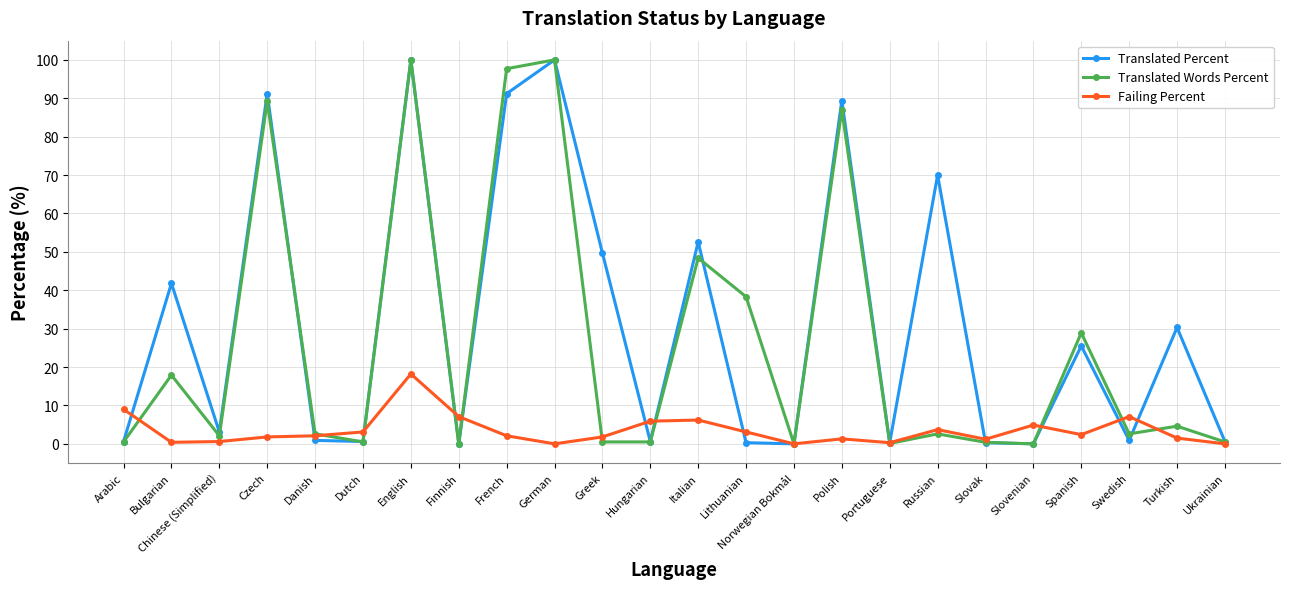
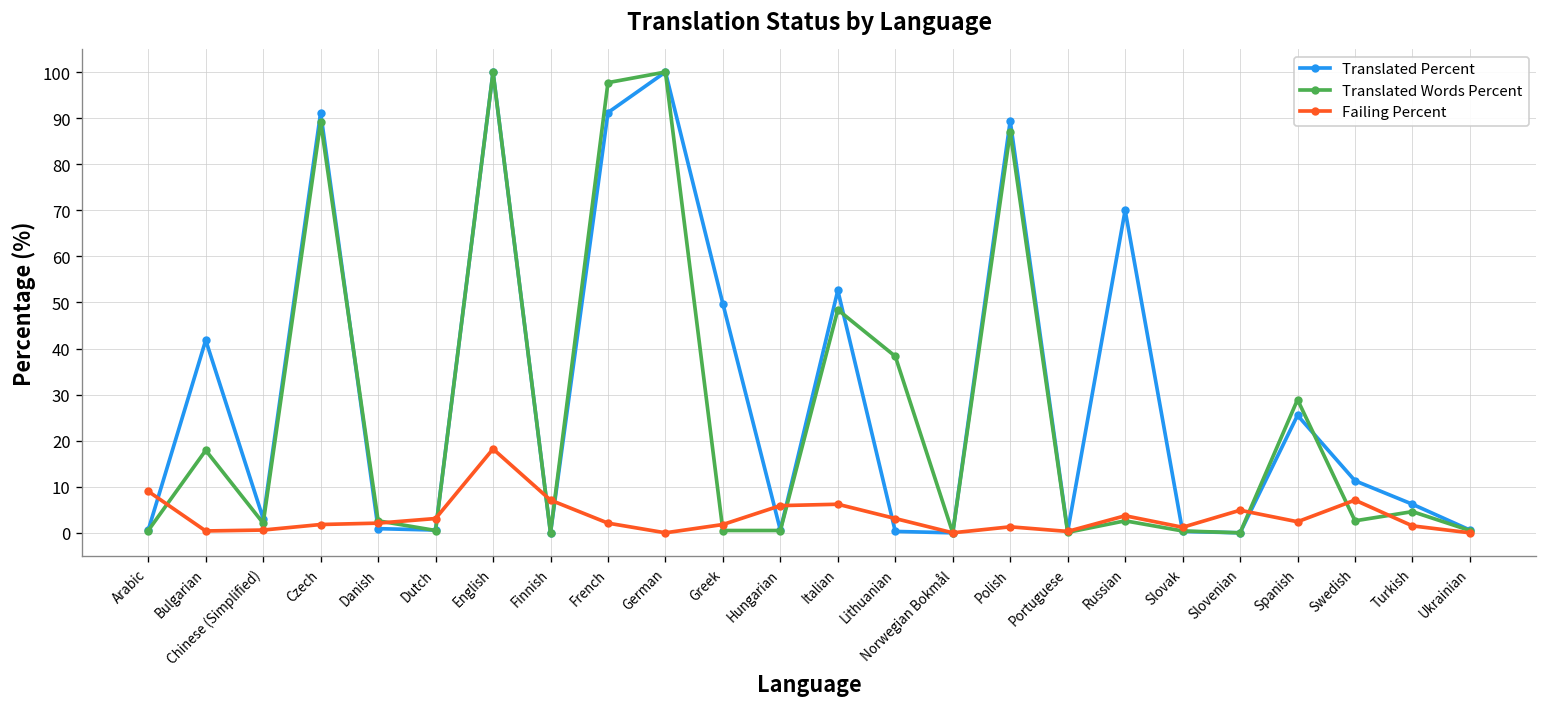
Translated Percent, Swedish: 1 -> 11
Translated Percent, Turkish: 30 -> 6
